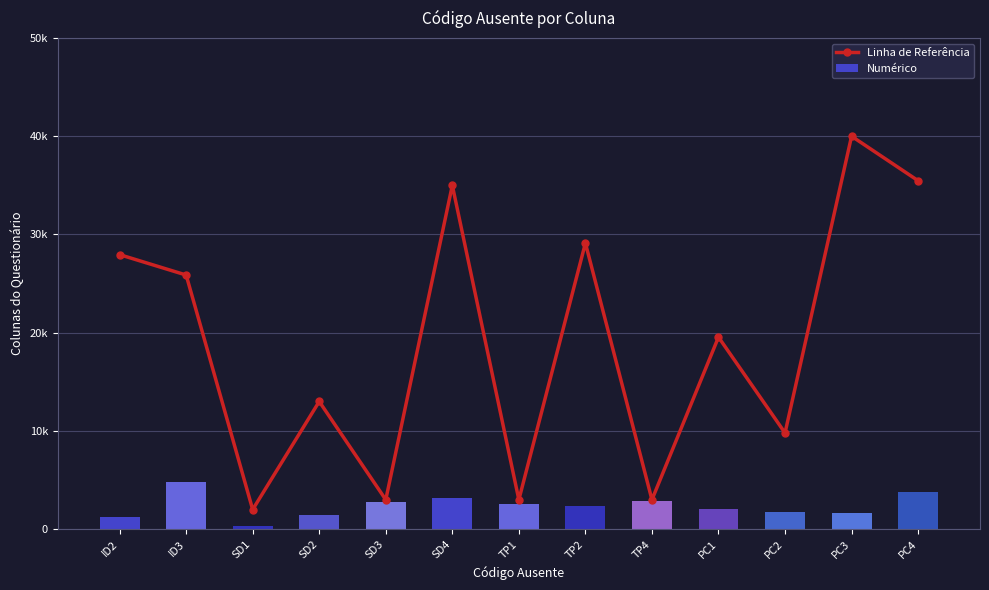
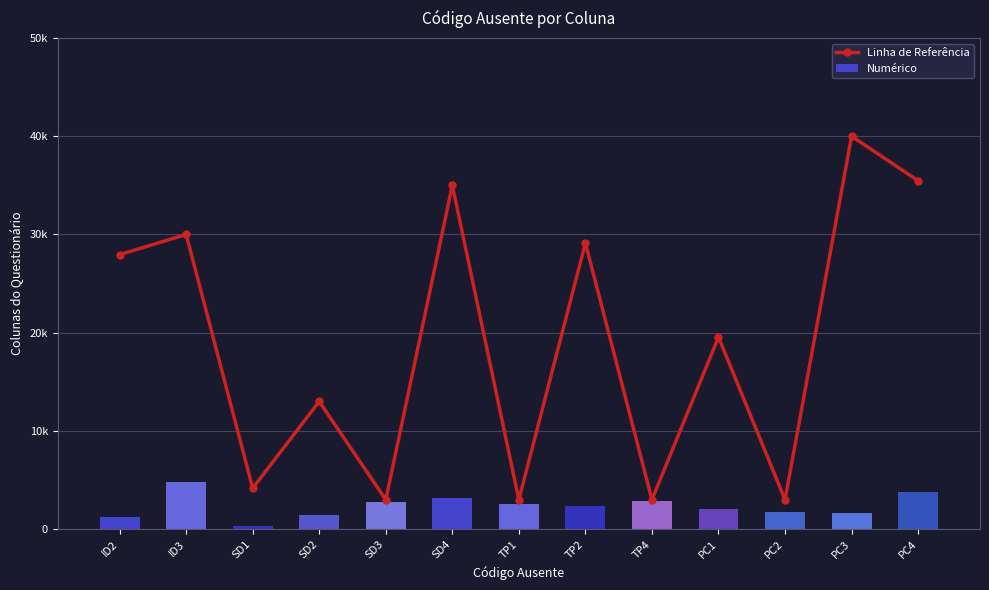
Linha de Referência, ID3: 26000 -> 30000
Linha de Referência, SD1: 2000 -> 4000
Linha de Referência, PC2: 10000 -> 3000
